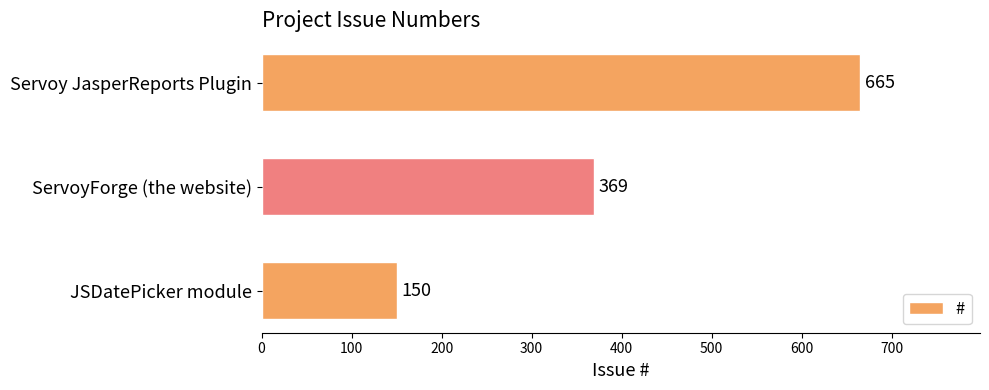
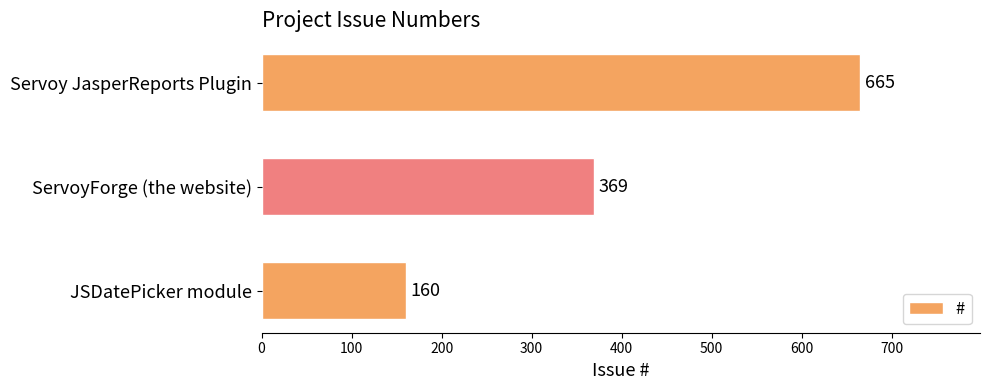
JSDatePicker module: 150 -> 160
